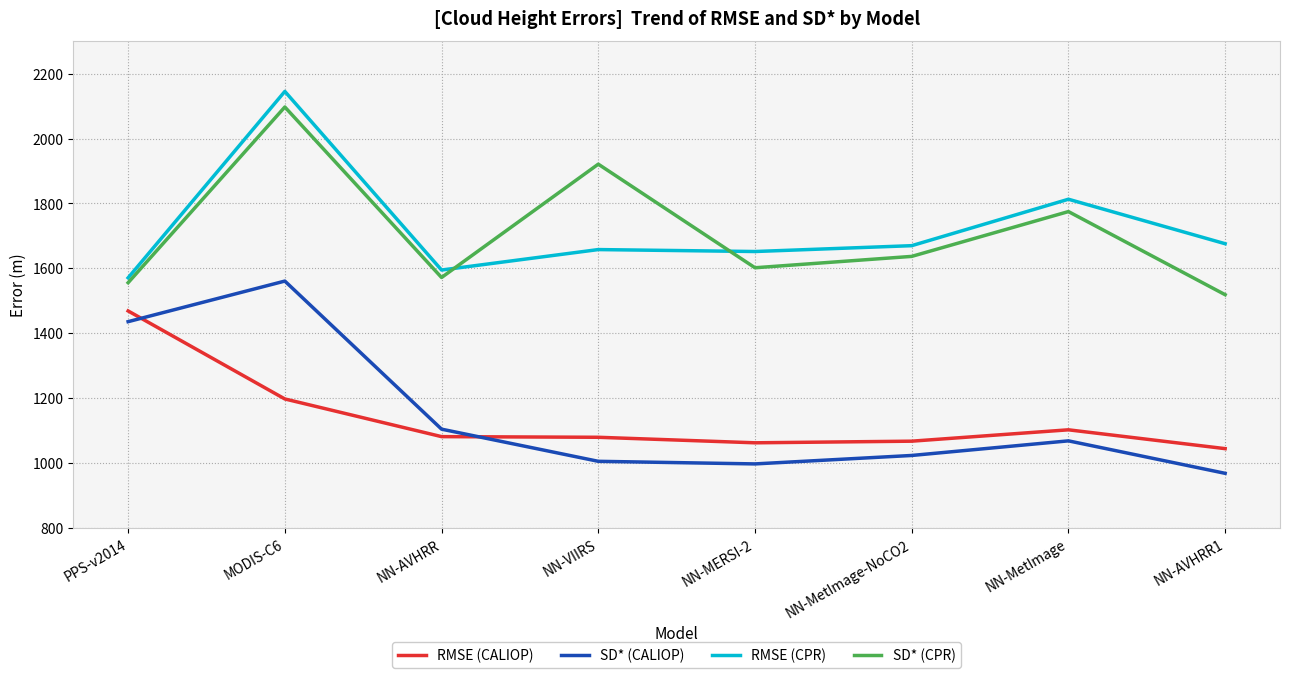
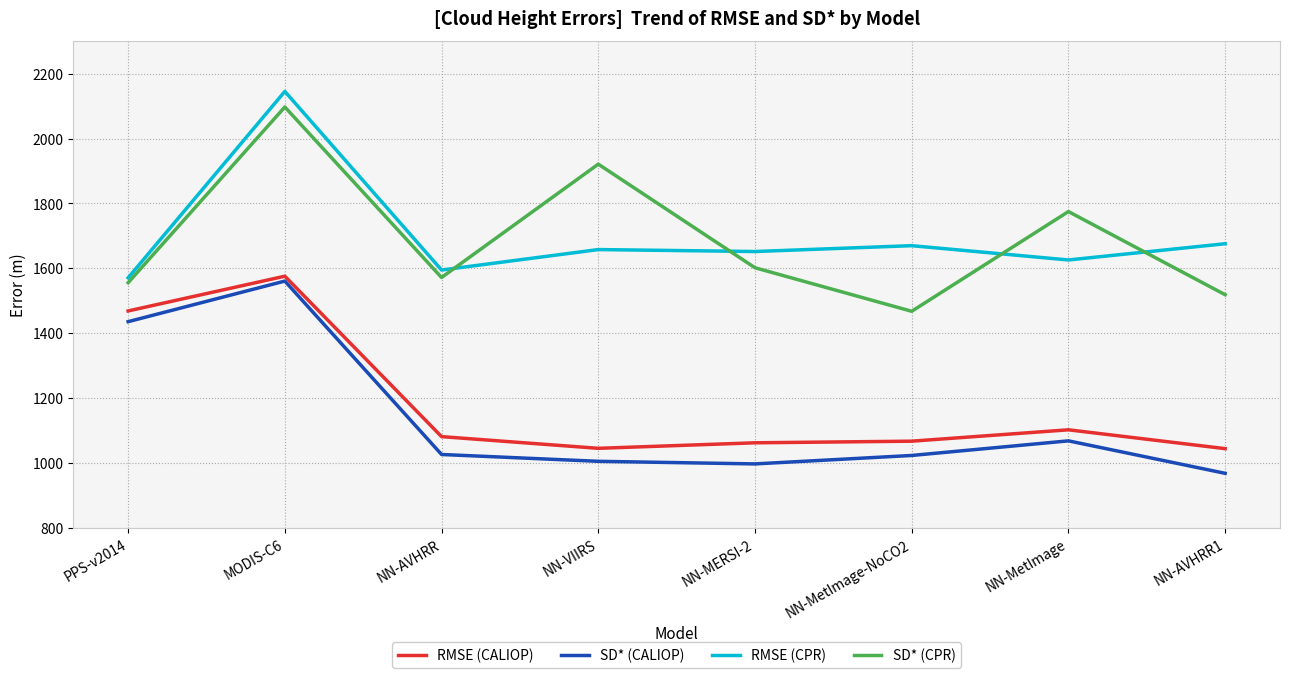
RMSE (CALIOP), MODIS-C6: 1200 -> 1580
SD* (CALIOP), NN-AVHRR: 1110 -> 1030
RMSE (CALIOP), NN-VIIRS: 1080 -> 1050
SD* (CPR), NN-MetImage-NoCO2: 1640 -> 1470
RMSE (CPR), NN-MetImage: 1810 -> 1630
